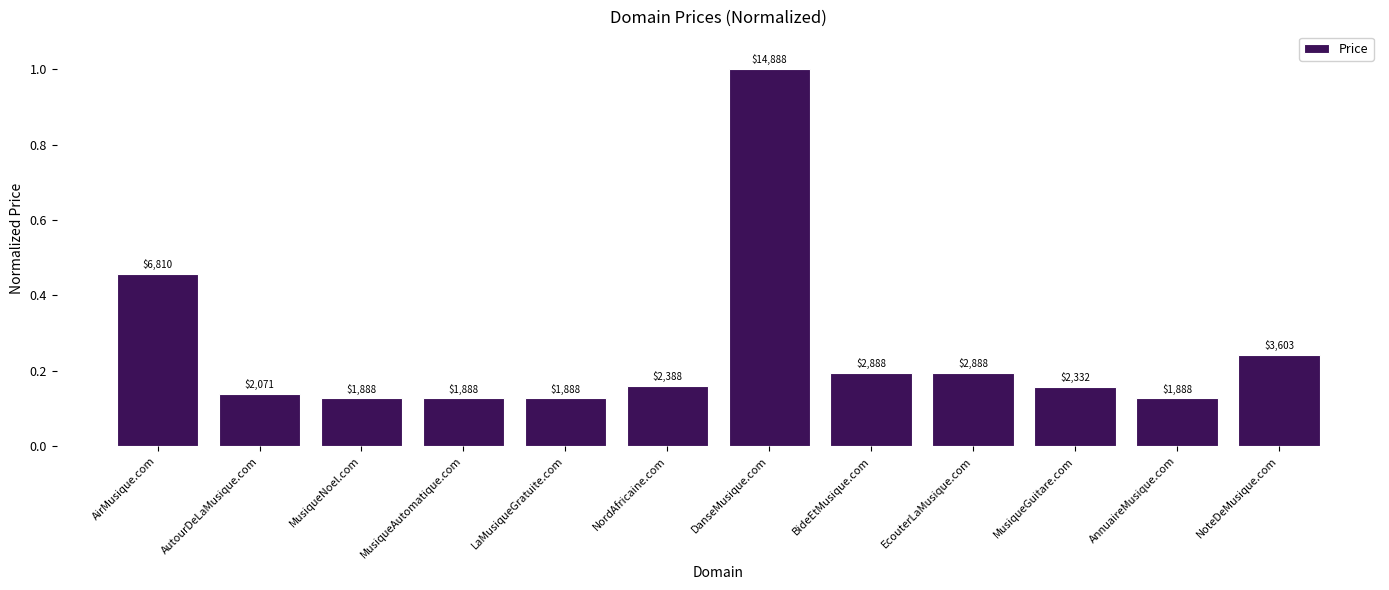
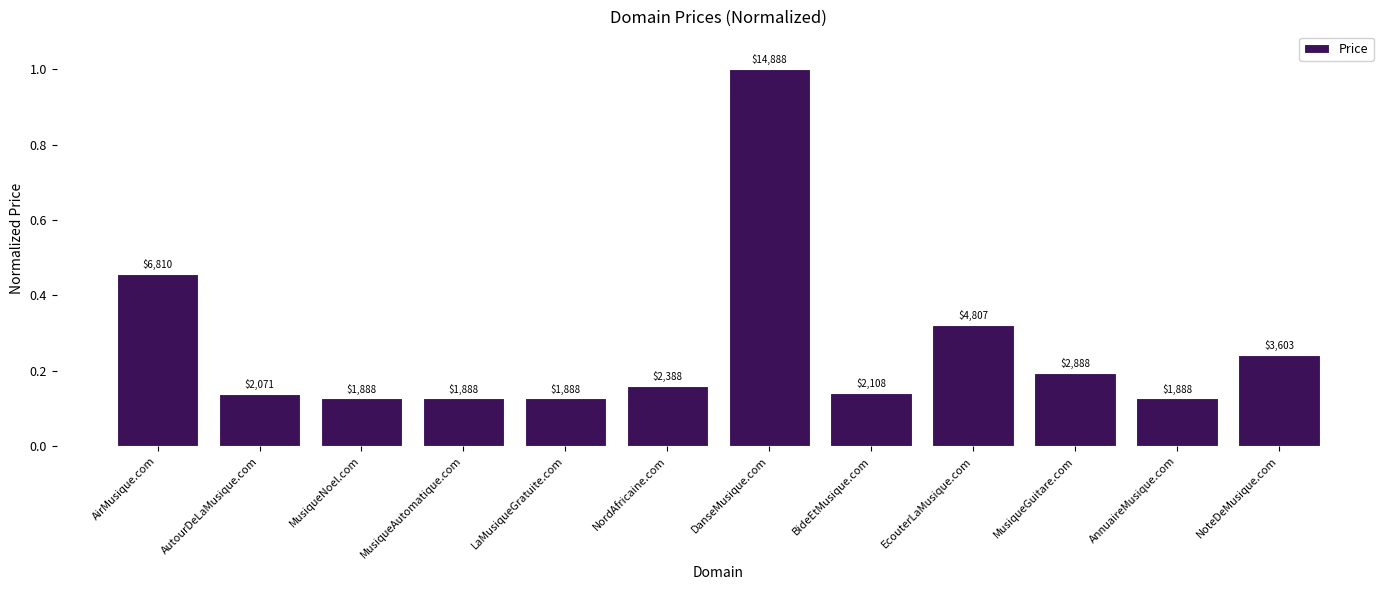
BideEtMusique.com: $2,888 -> $2,108
EcouterLaMusique.com: $2,888 -> $4,807
MusiqueGuitare.com: $2,332 -> $2,888
